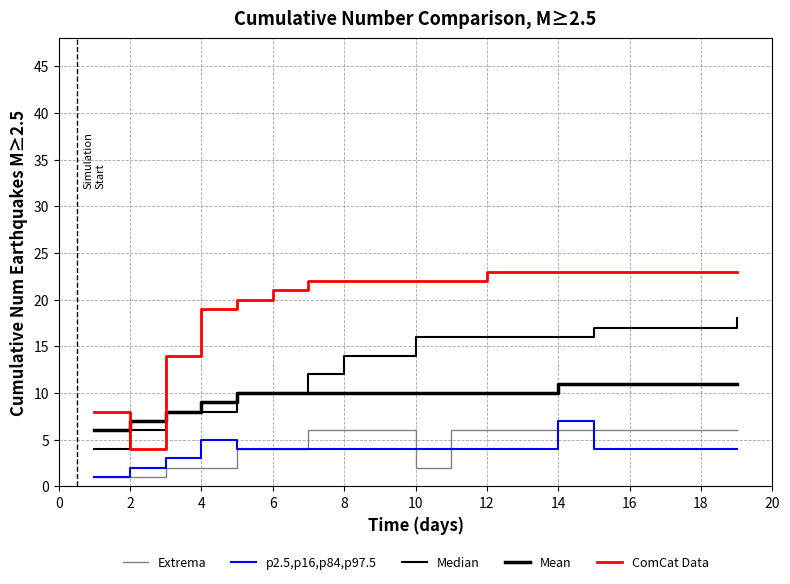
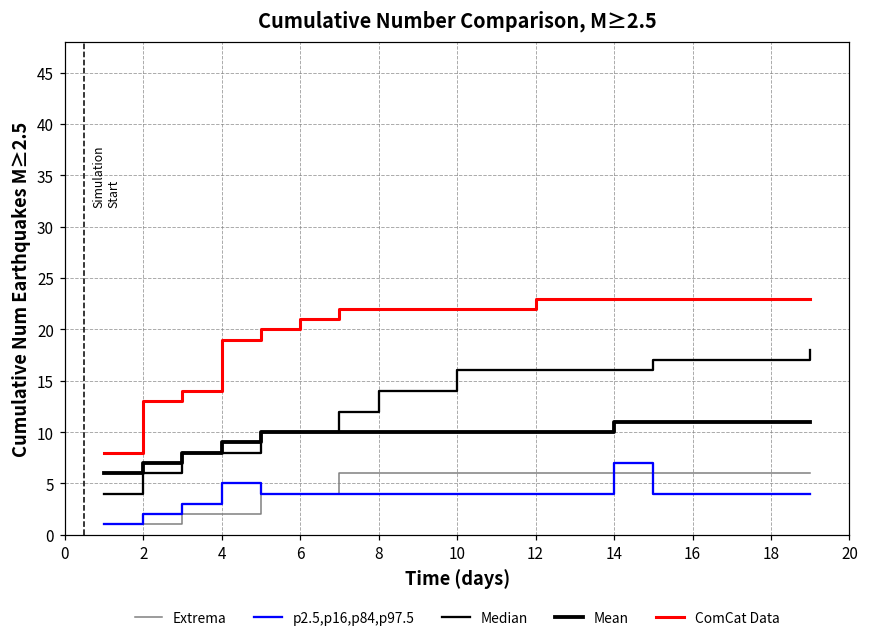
ComCat Data, 2: 4 -> 13
Extrema, 10: 2 -> 6
